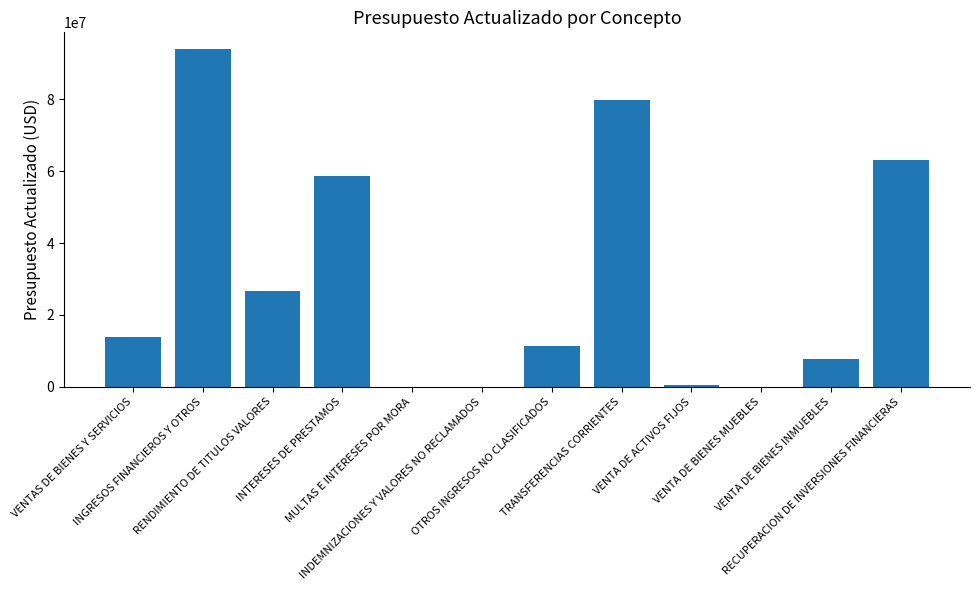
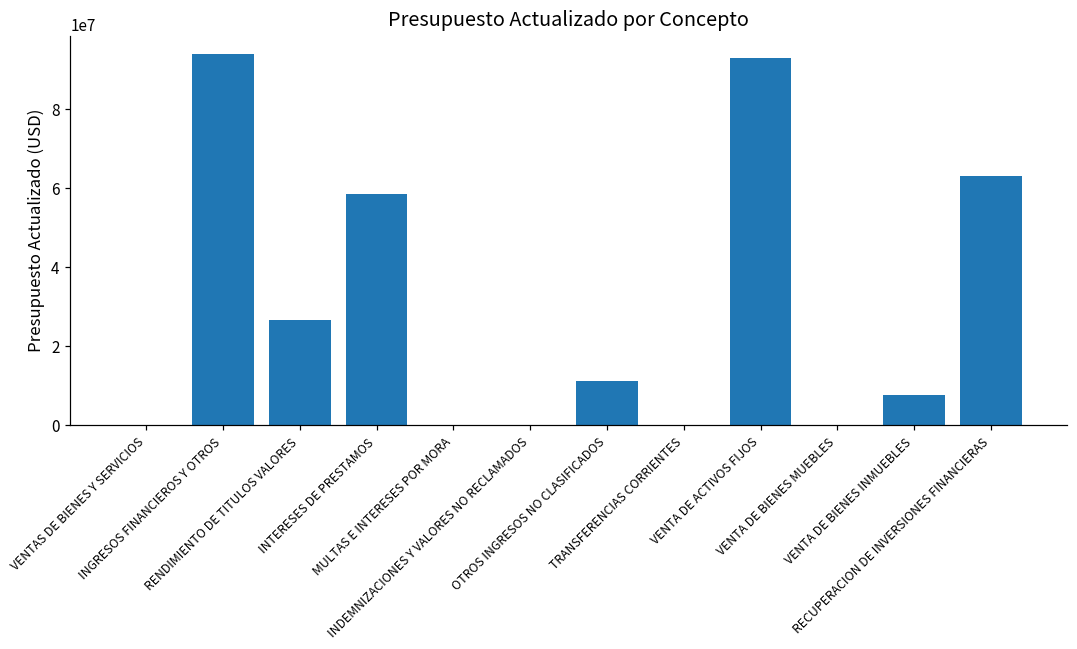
VENTAS DE BIENES Y SERVICIOS: 14000000 -> 0
TRANSFERENCIAS CORRIENTES: 80000000 -> 0
VENTA DE ACTIVOS FIJOS: 0 -> 93000000
